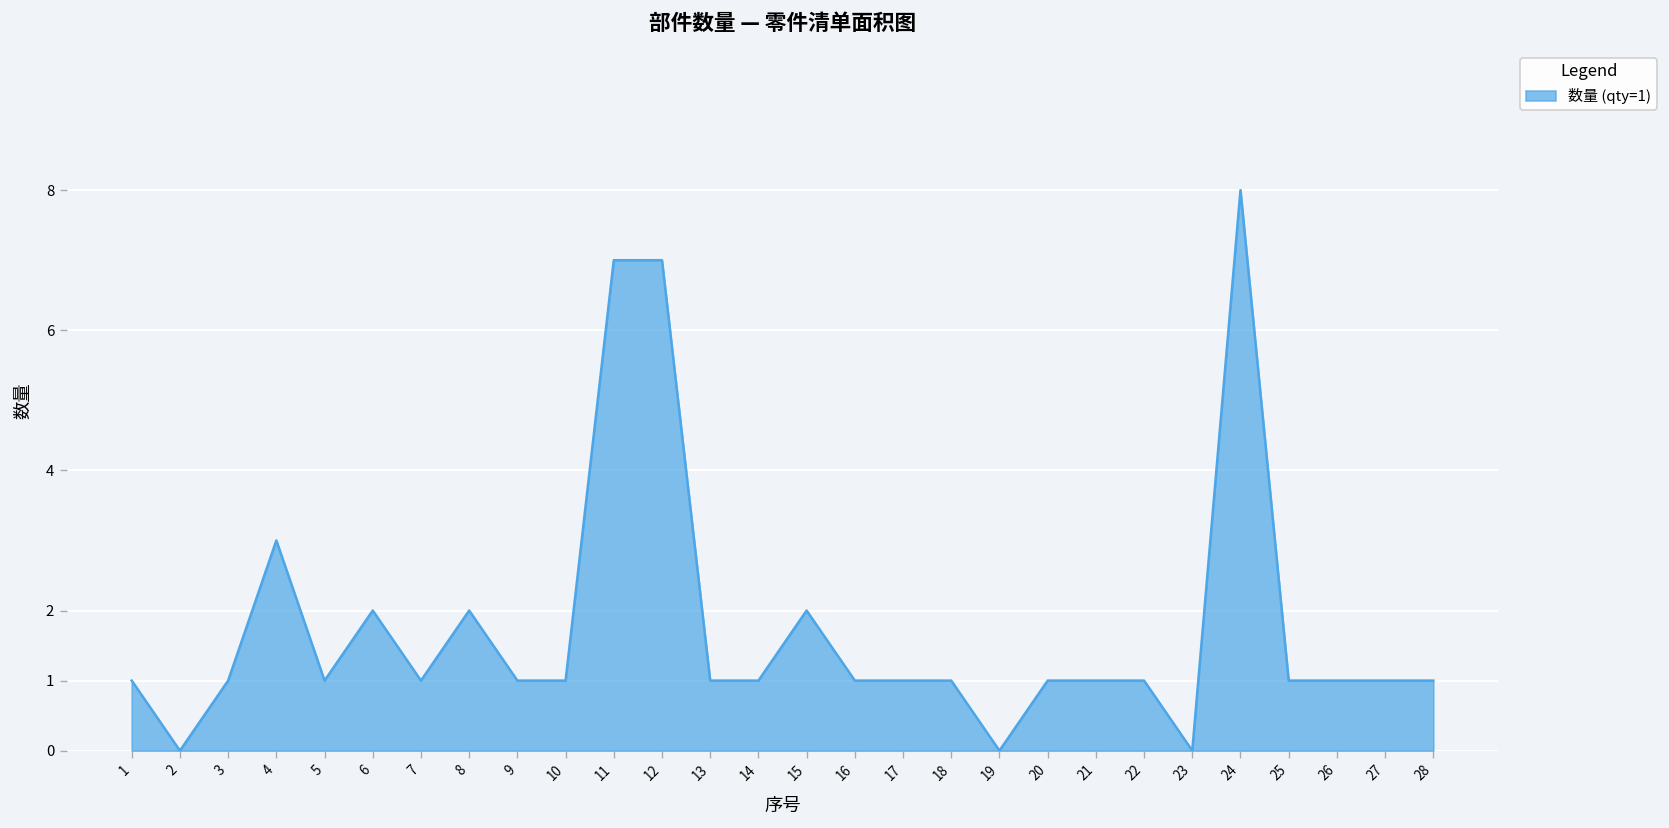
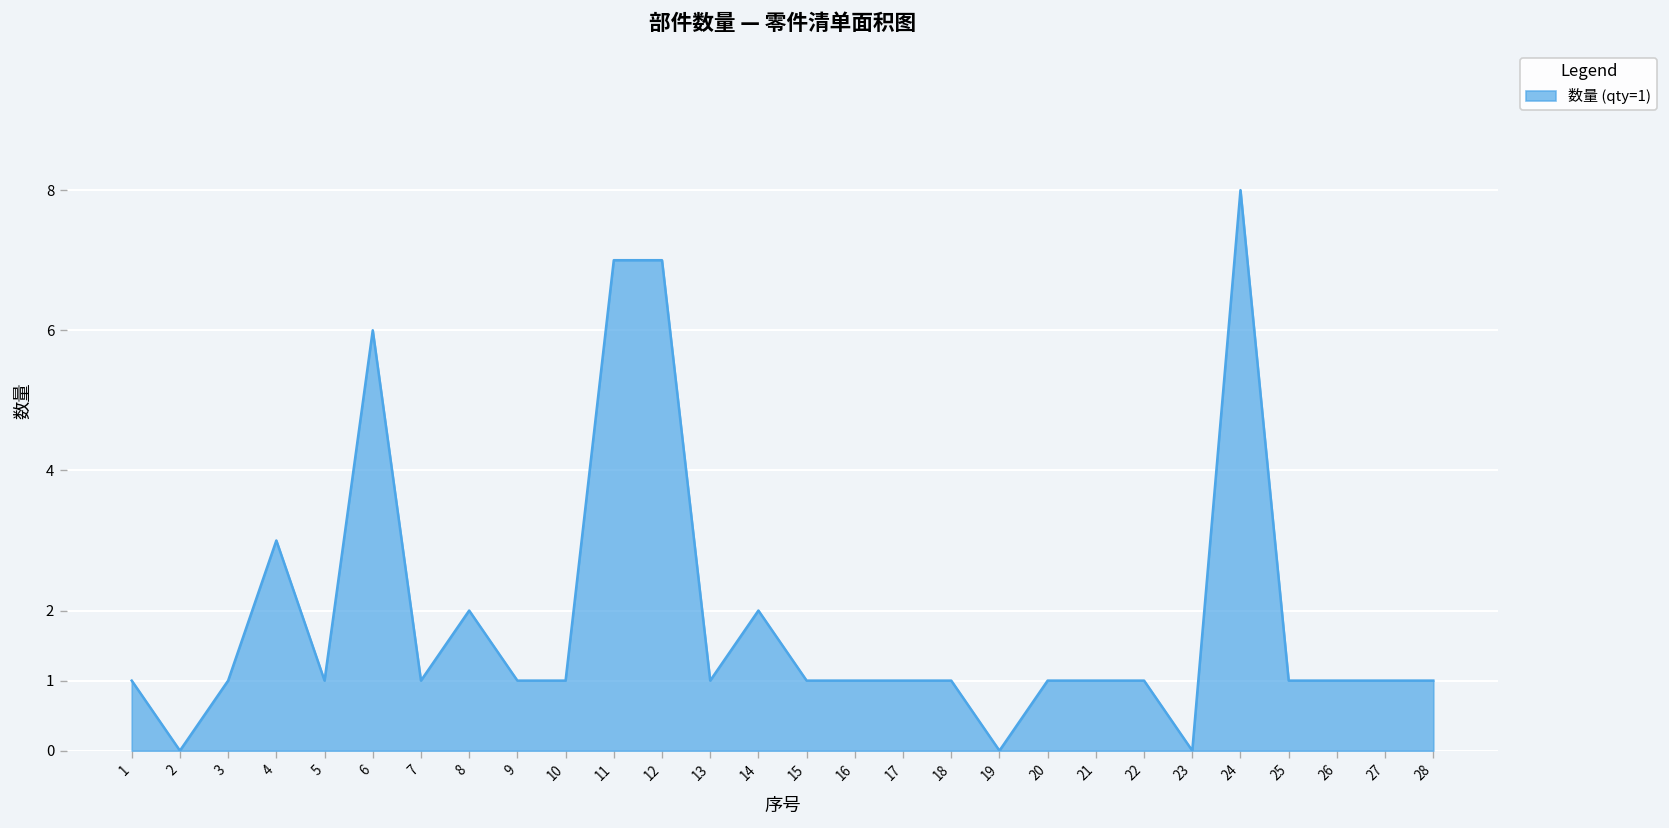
6: 2 -> 6
14: 1 -> 2
15: 2 -> 1
